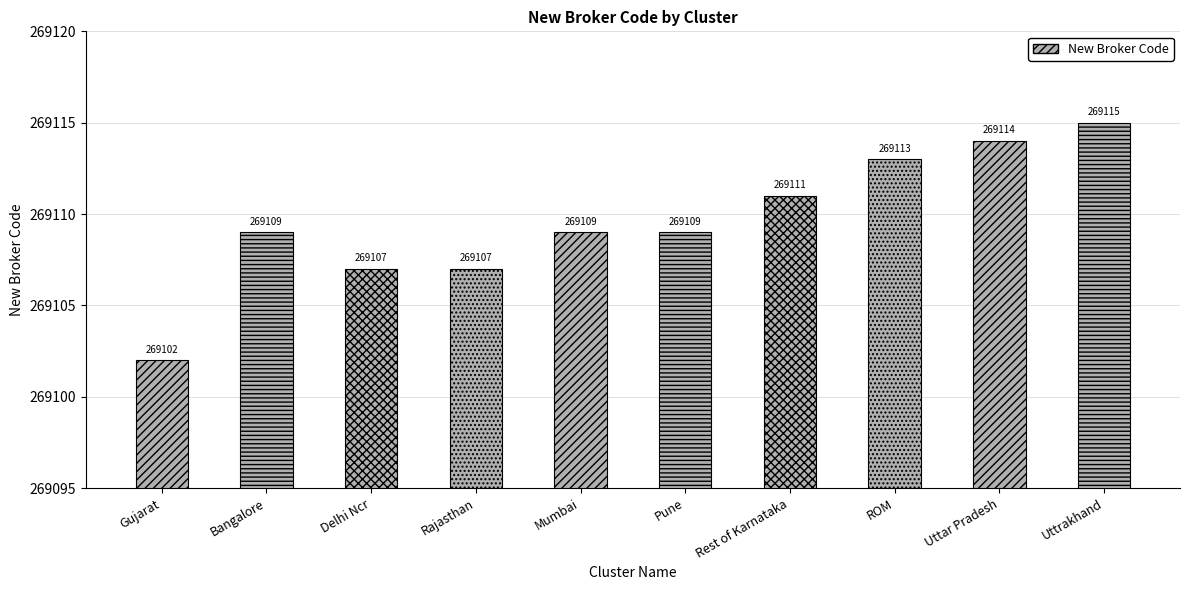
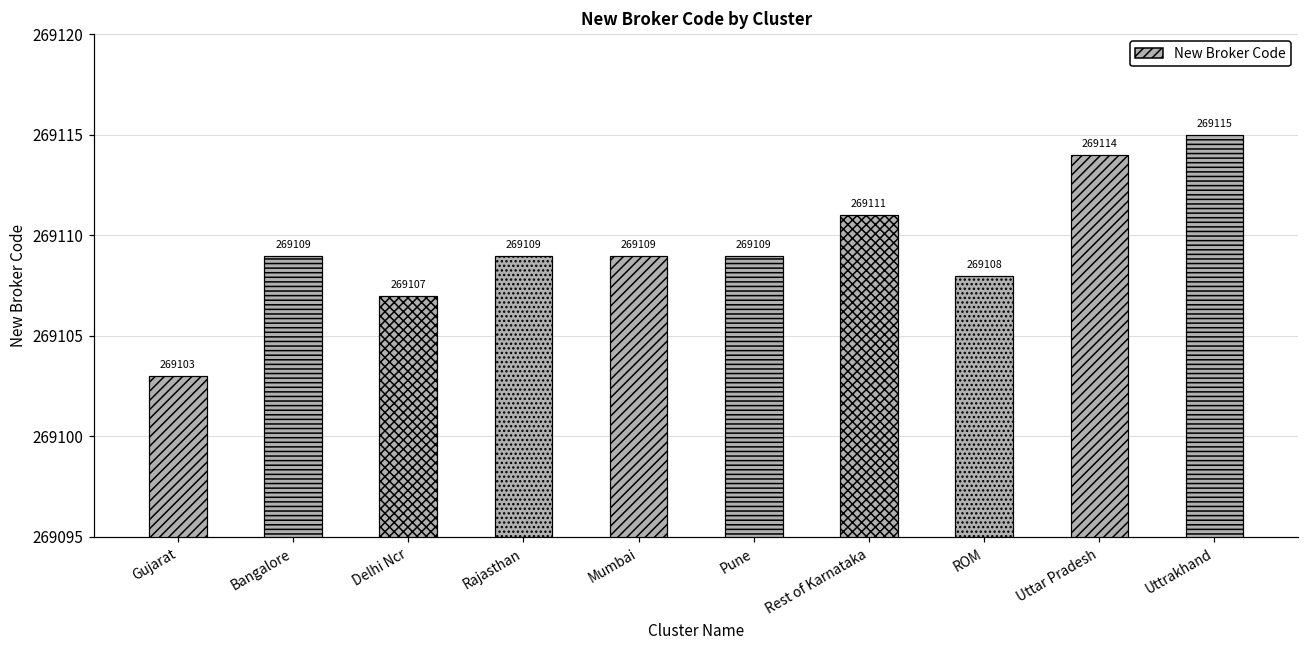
Gujarat: 269102 -> 269103
Rajasthan: 269107 -> 269109
ROM: 269113 -> 269108
